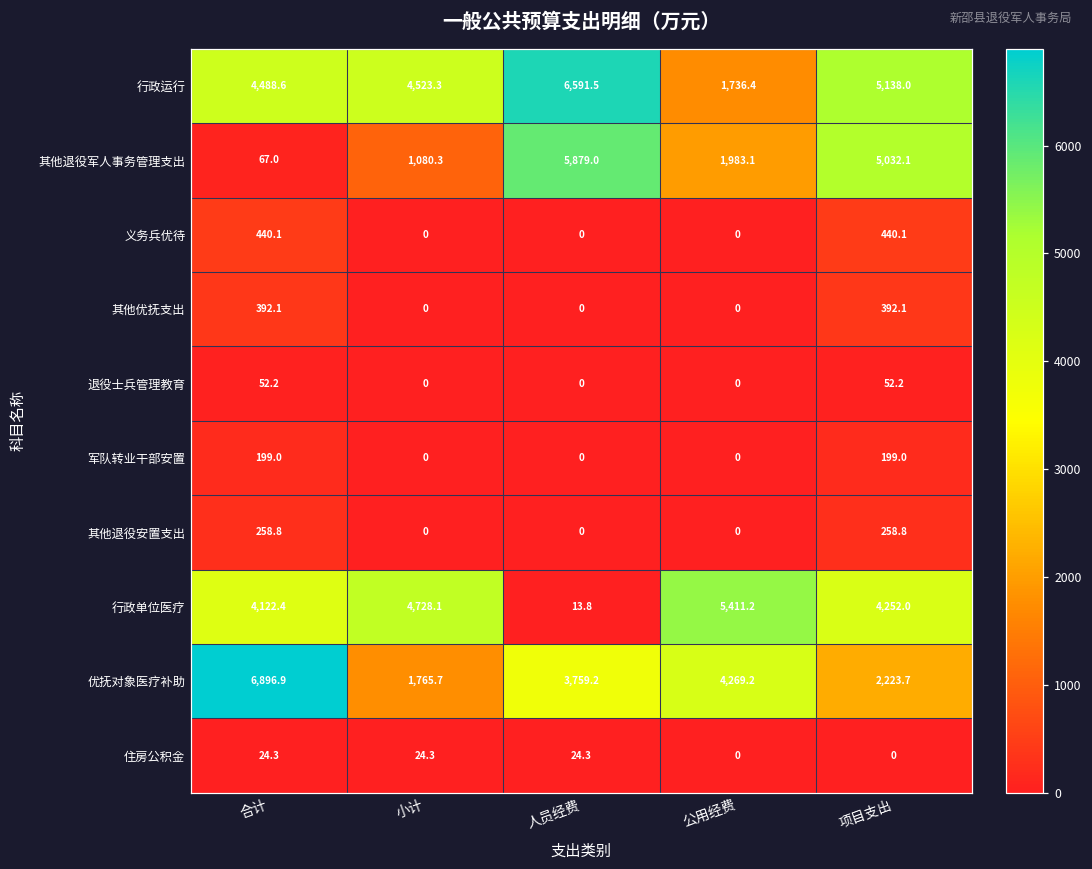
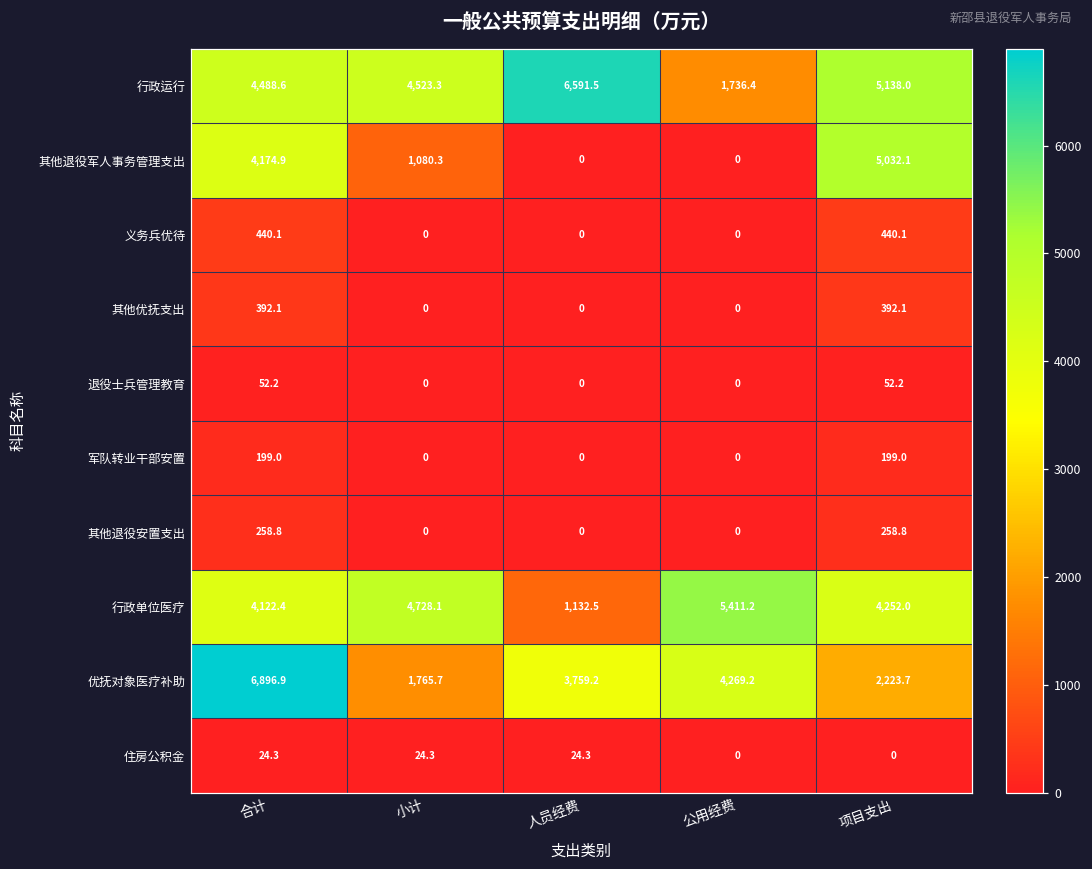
其他退役军人事务管理支出, 合计: 67.0 -> 4,174.9
其他退役军人事务管理支出, 人员经费: 5,879.0 -> 0
其他退役军人事务管理支出, 公用经费: 1,983.1 -> 0
行政单位医疗, 人员经费: 13.8 -> 1,132.5
